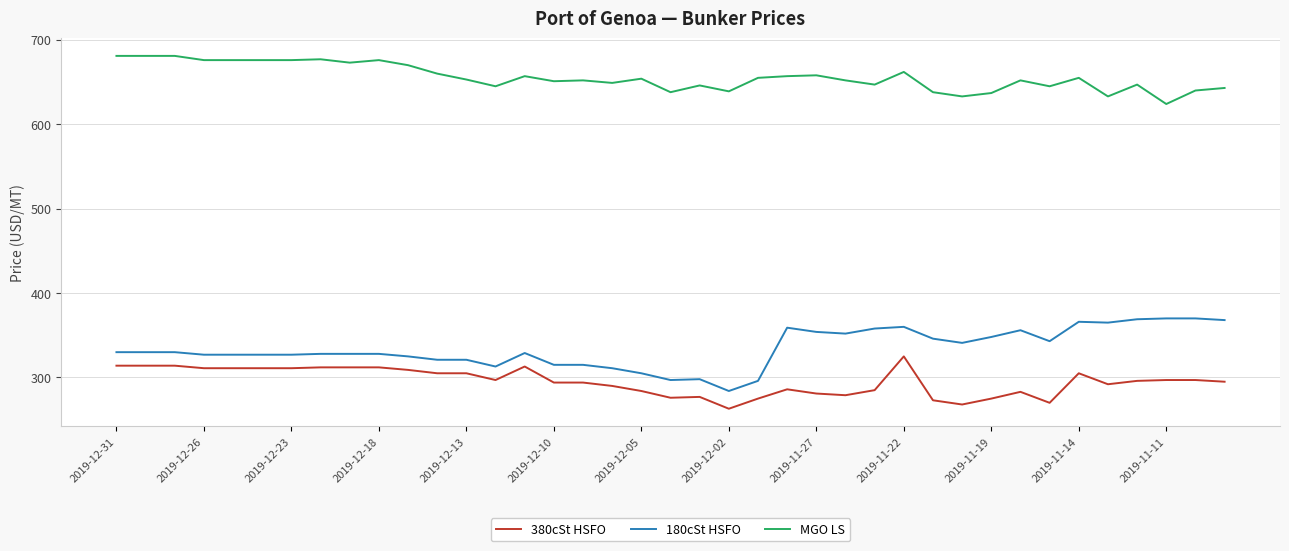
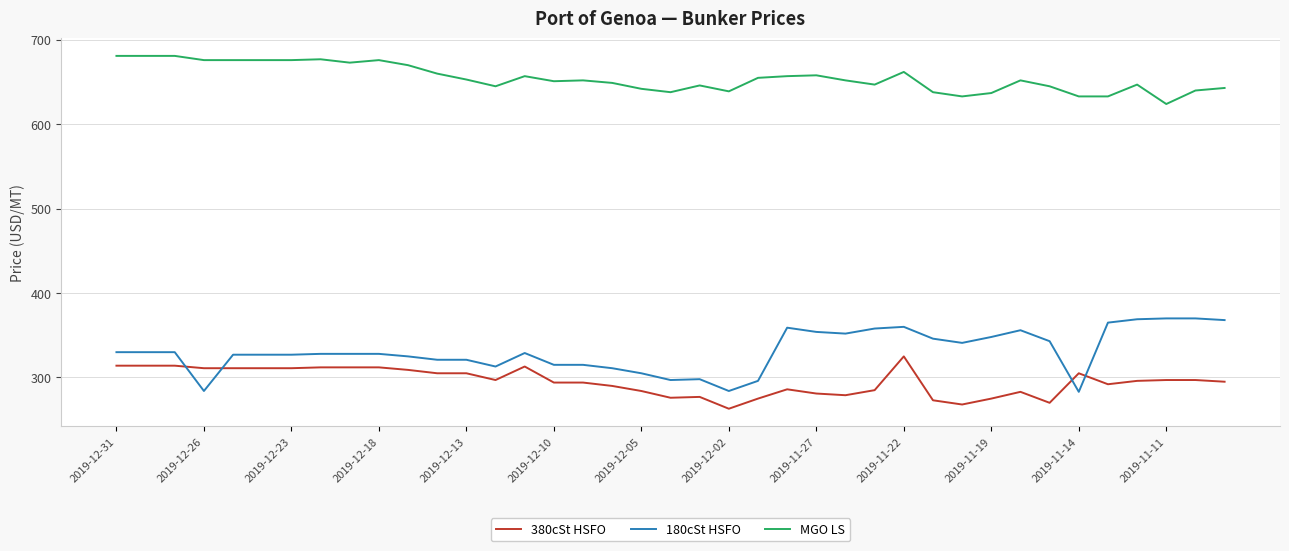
180cSt HSFO, 2019-12-26: 330 -> 280
MGO LS, 2019-12-05: 650 -> 640
180cSt HSFO, 2019-11-14: 370 -> 280
MGO LS, 2019-11-14: 660 -> 630
